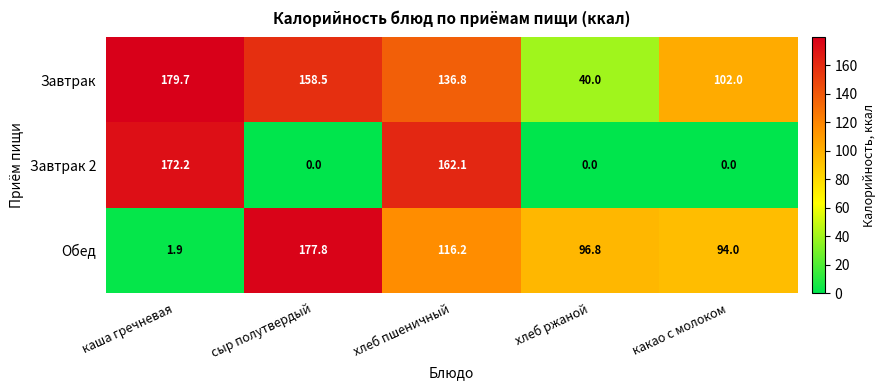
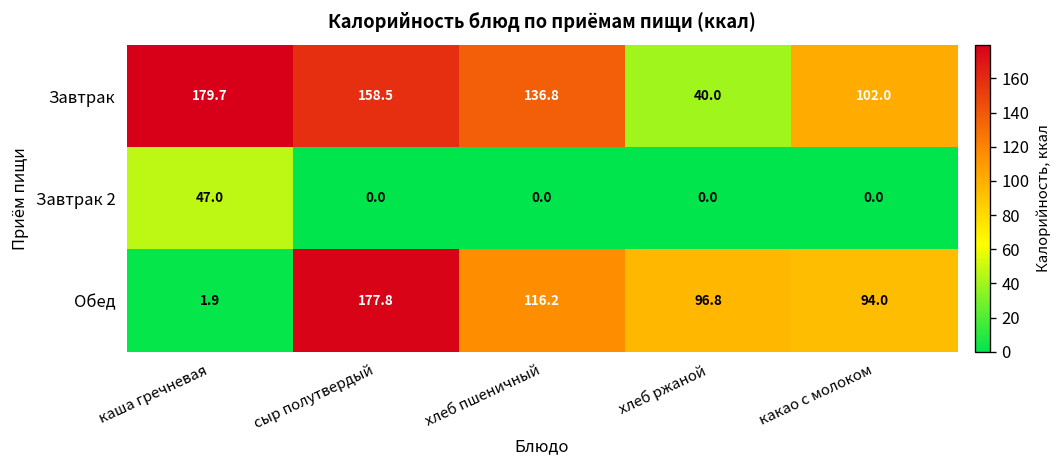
Завтрак 2, каша гречневая: 172.2 -> 47.0
Завтрак 2, хлеб пшеничный: 162.1 -> 0.0
